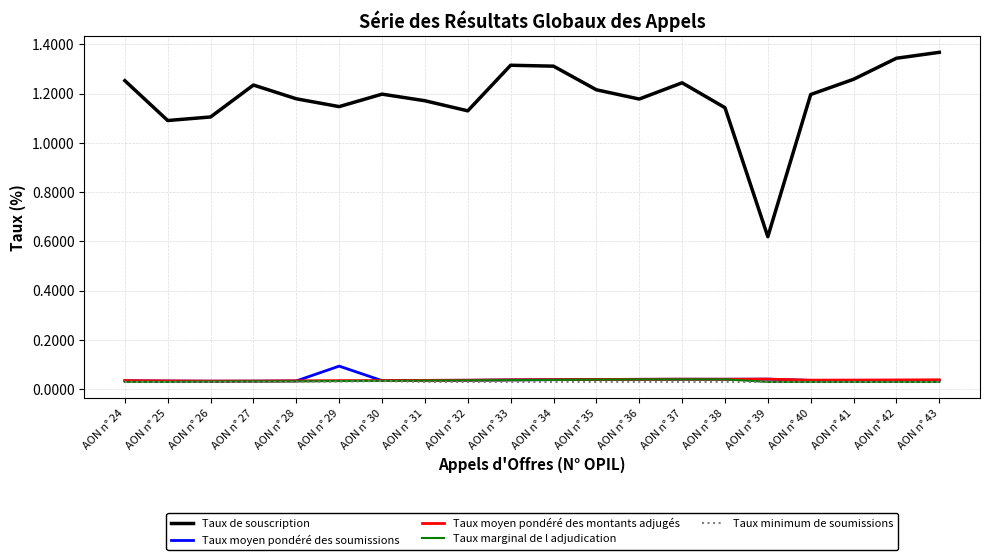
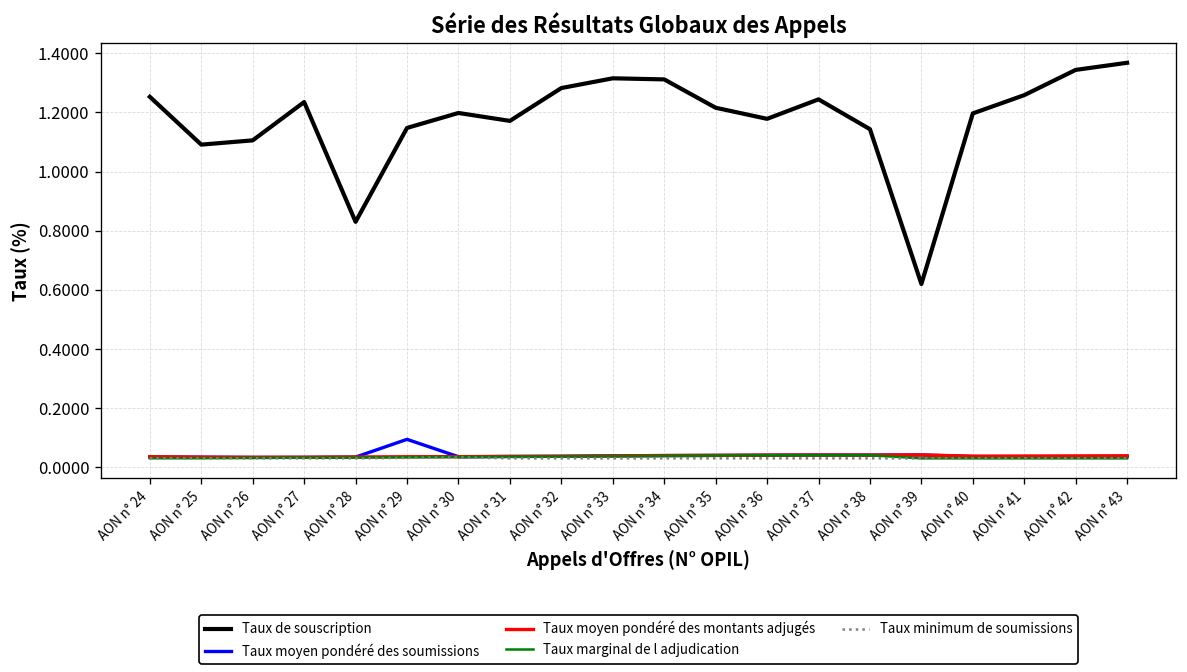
Taux de souscription, AON n° 28: 1.18 -> 0.83
Taux de souscription, AON n° 32: 1.13 -> 1.28
